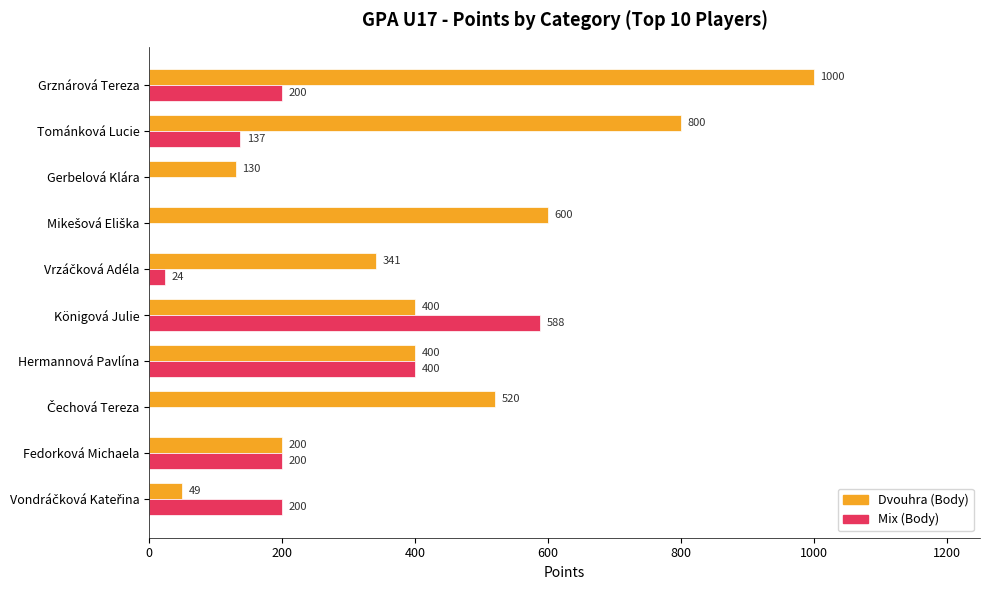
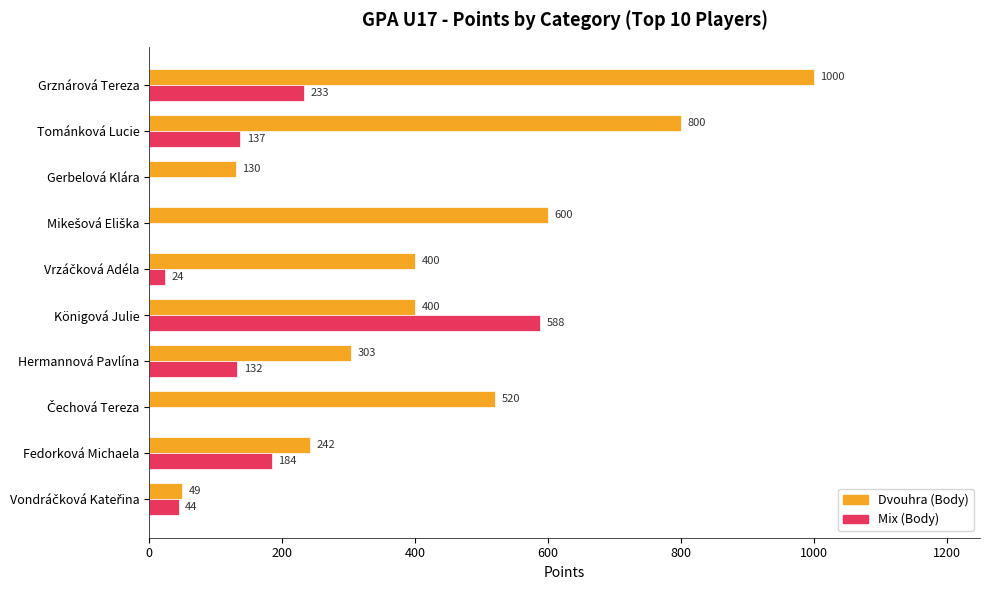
Mix (Body), Grznárová Tereza: 200 -> 233
Dvouhra (Body), Vrzáčková Adéla: 341 -> 400
Dvouhra (Body), Hermannová Pavlína: 400 -> 303
Mix (Body), Hermannová Pavlína: 400 -> 132
Dvouhra (Body), Fedorková Michaela: 200 -> 242
Mix (Body), Fedorková Michaela: 200 -> 184
Mix (Body), Vondráčková Kateřina: 200 -> 44
